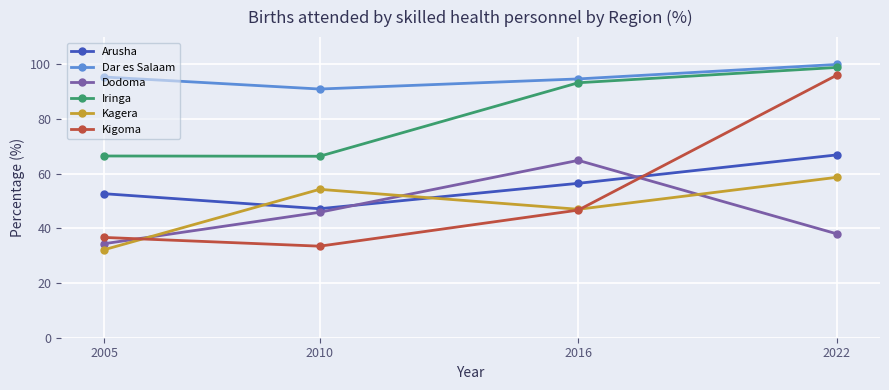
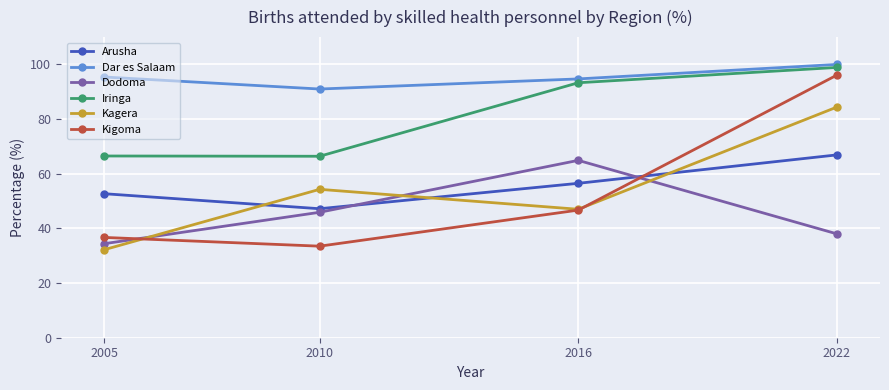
Kagera, 2022: 59 -> 84
